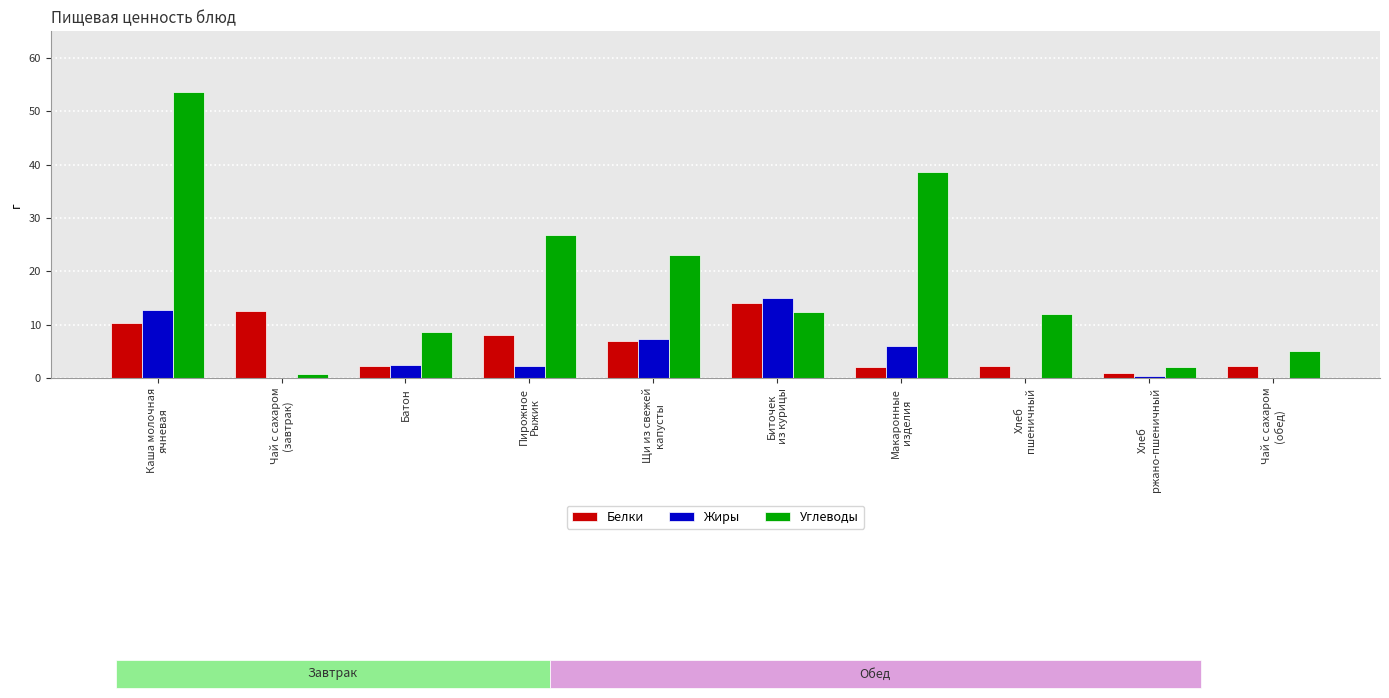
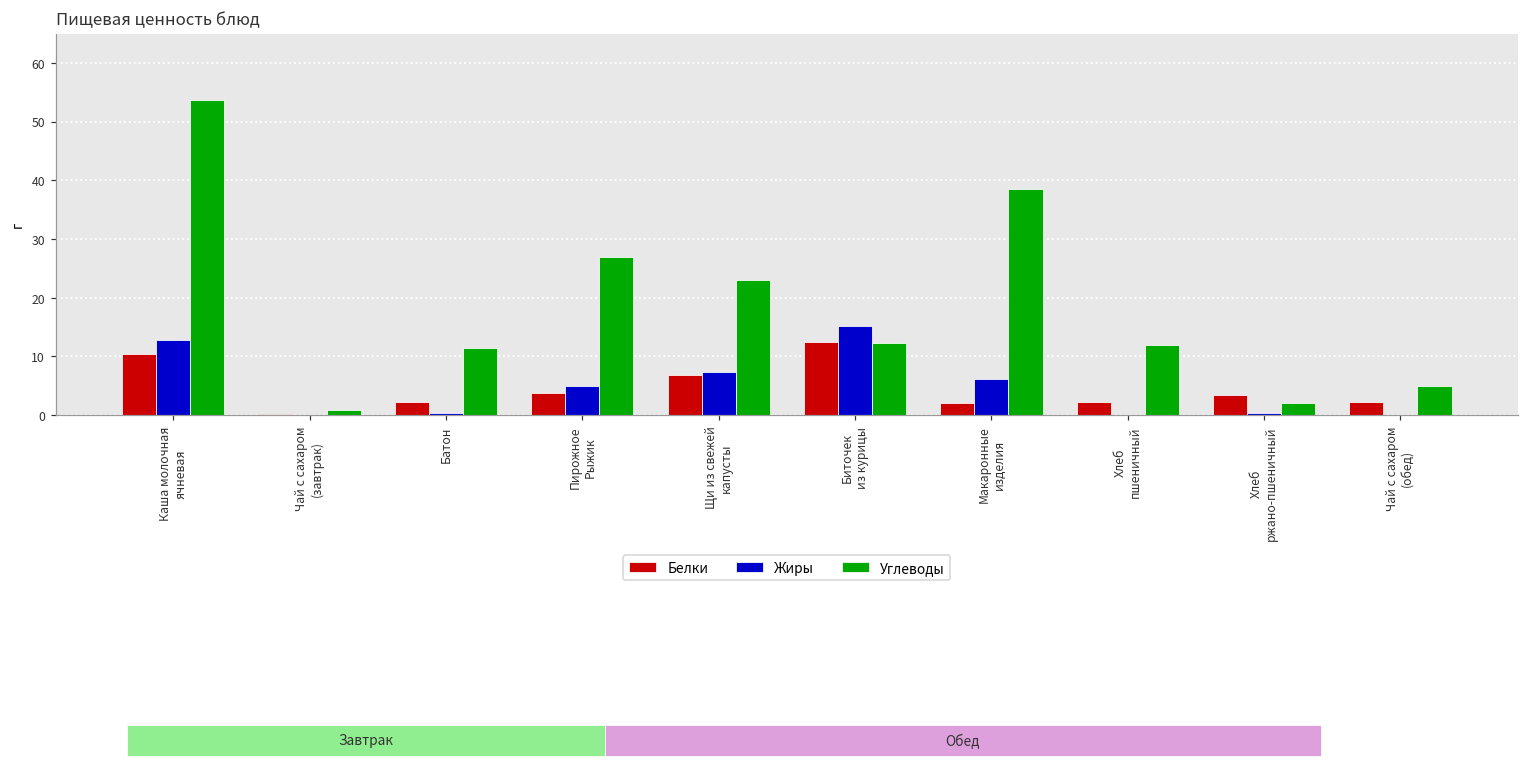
Белки, Чай с сахаром (завтрак): 13 -> 0
Жиры, Батон: 2 -> 0
Углеводы, Батон: 9 -> 12
Белки, Пирожное Рыжик: 8 -> 4
Жиры, Пирожное Рыжик: 2 -> 5
Белки, Биточек из курицы: 14 -> 12
Белки, Хлеб ржано-пшеничный: 1 -> 4
